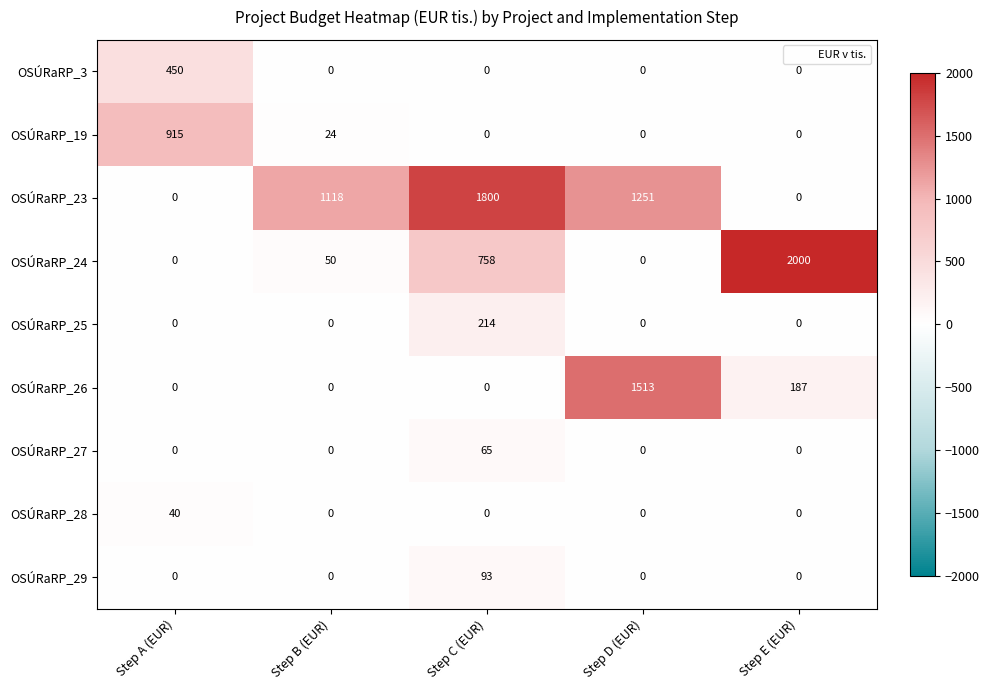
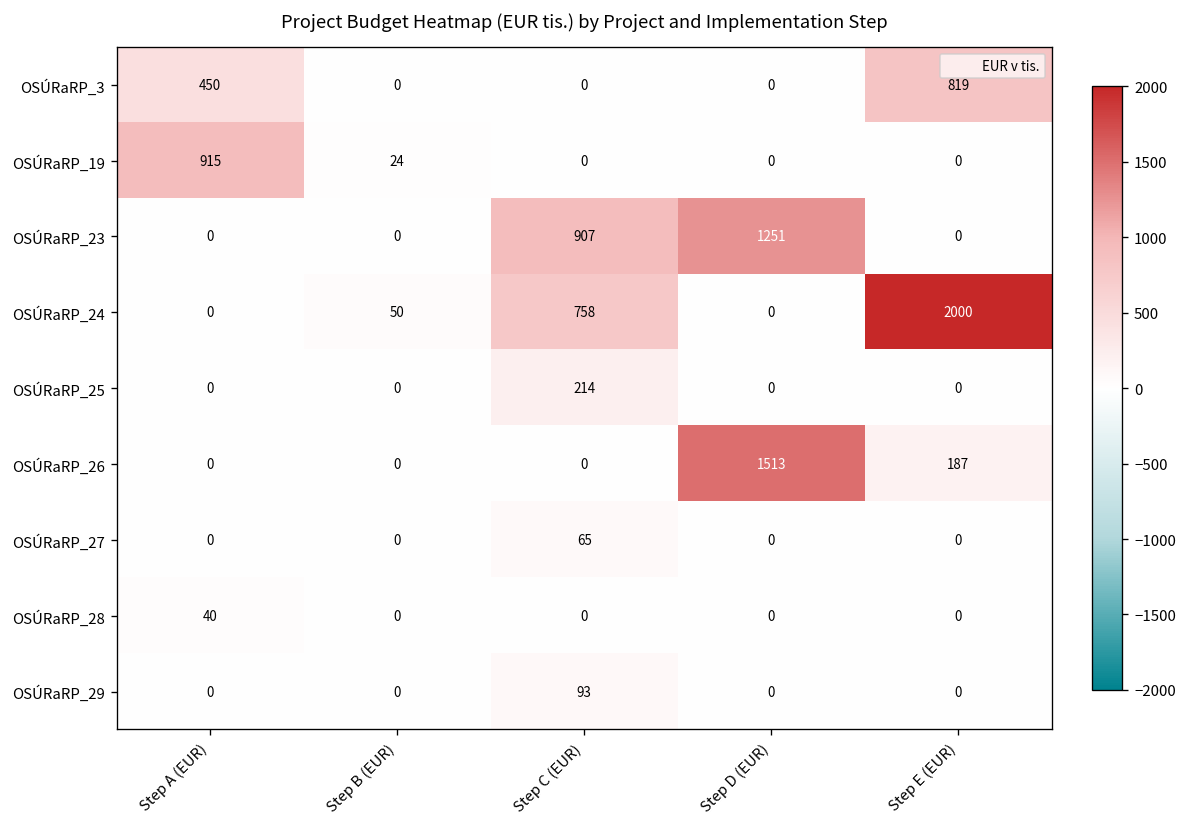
OSÚRaRP_3, Step E (EUR): 0 -> 819
OSÚRaRP_23, Step B (EUR): 1118 -> 0
OSÚRaRP_23, Step C (EUR): 1800 -> 907
